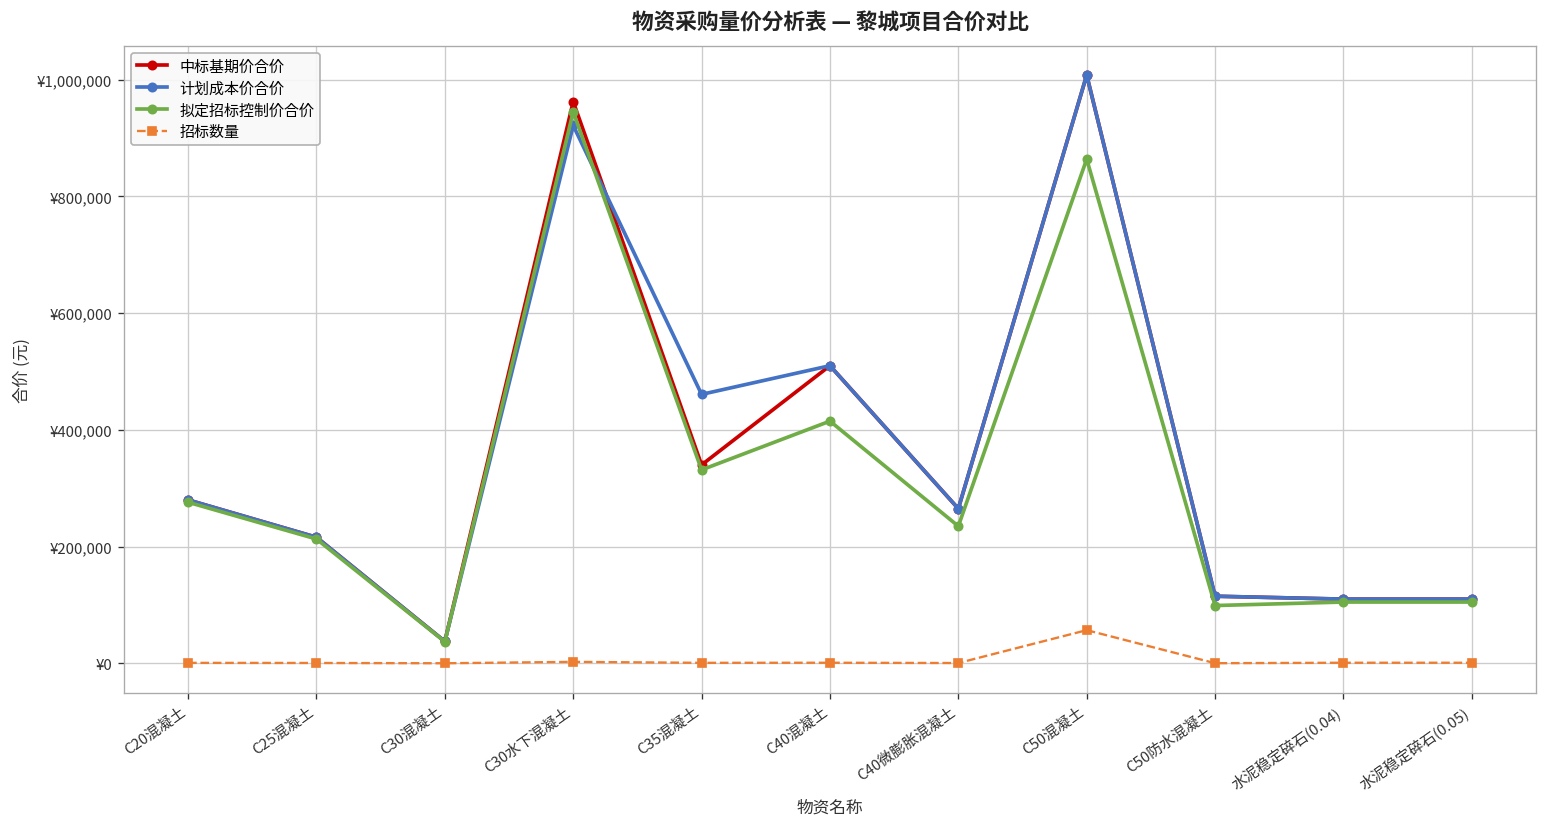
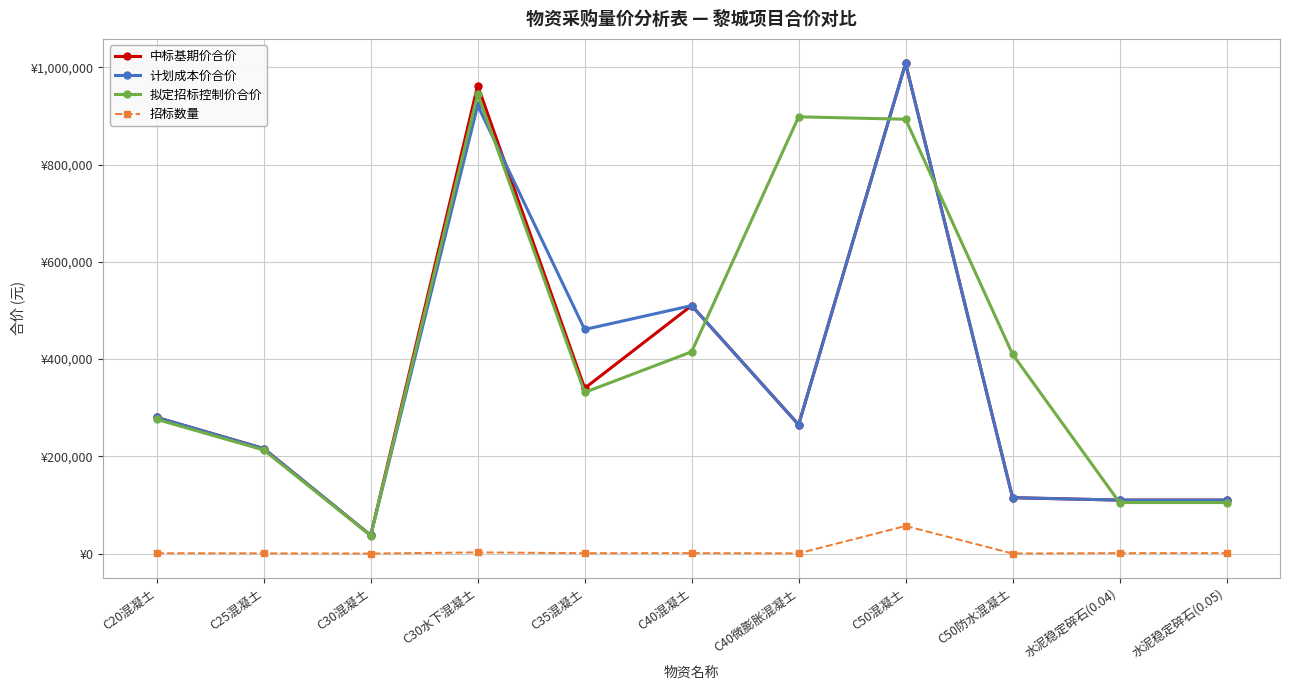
拟定招标控制价合价, C40微膨胀混凝土: ¥240,000 -> ¥900,000
拟定招标控制价合价, C50混凝土: ¥860,000 -> ¥890,000
拟定招标控制价合价, C50防水混凝土: ¥100,000 -> ¥410,000
